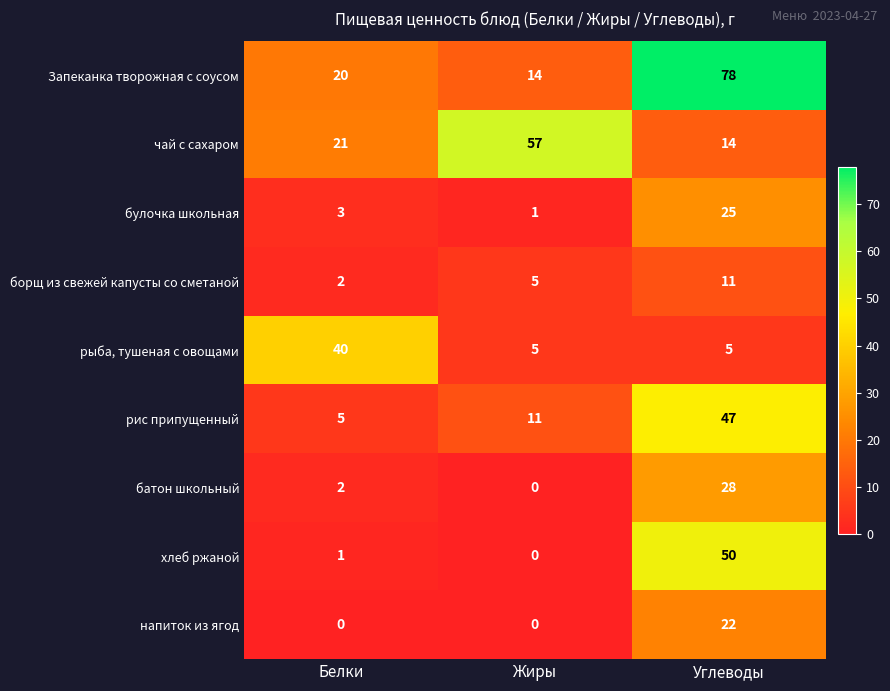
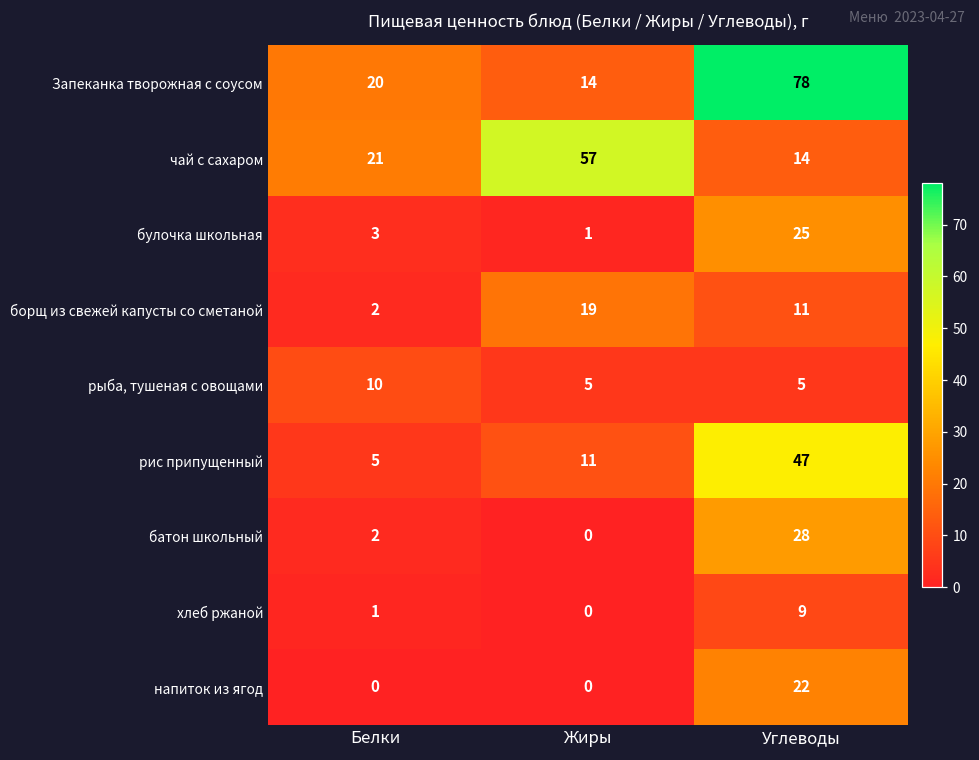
борщ из свежей капусты со сметаной, Жиры: 5 -> 19
рыба, тушеная с овощами, Белки: 40 -> 10
хлеб ржаной, Углеводы: 50 -> 9
